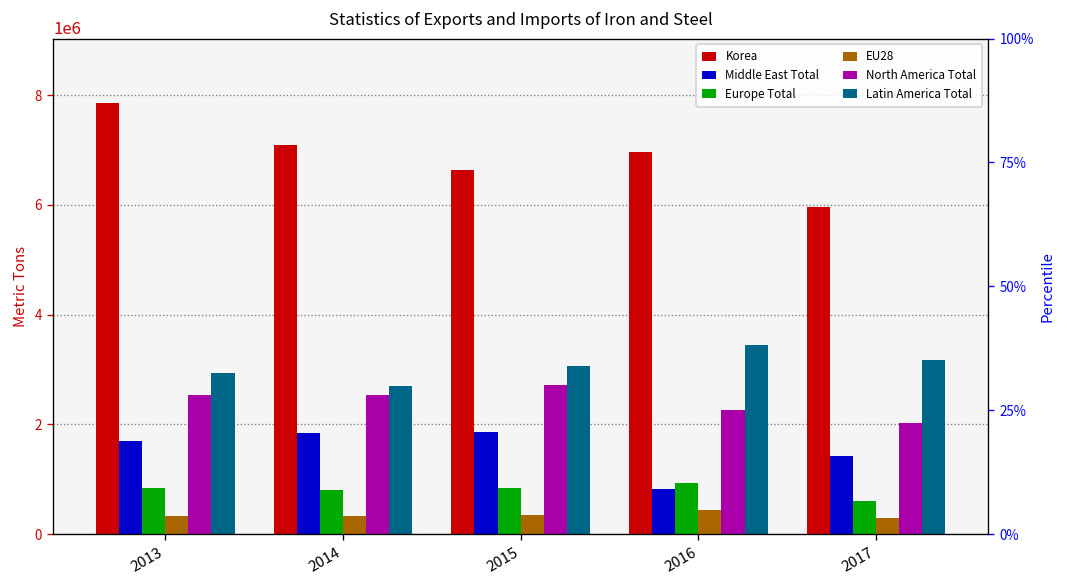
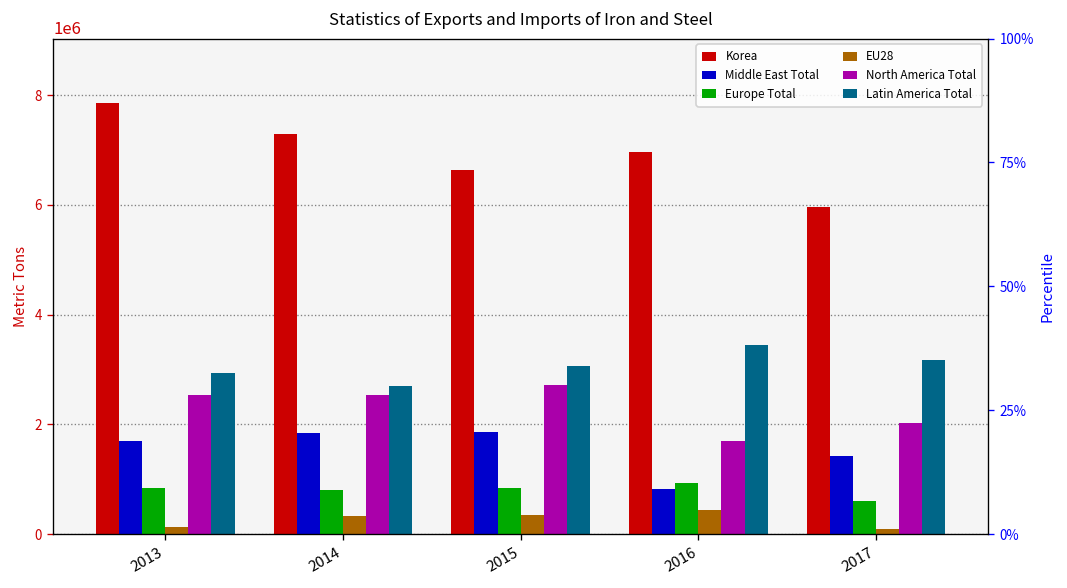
EU28, 2013: 300000 -> 100000
Korea, 2014: 7100000 -> 7300000
North America Total, 2016: 2300000 -> 1700000
EU28, 2017: 300000 -> 100000
